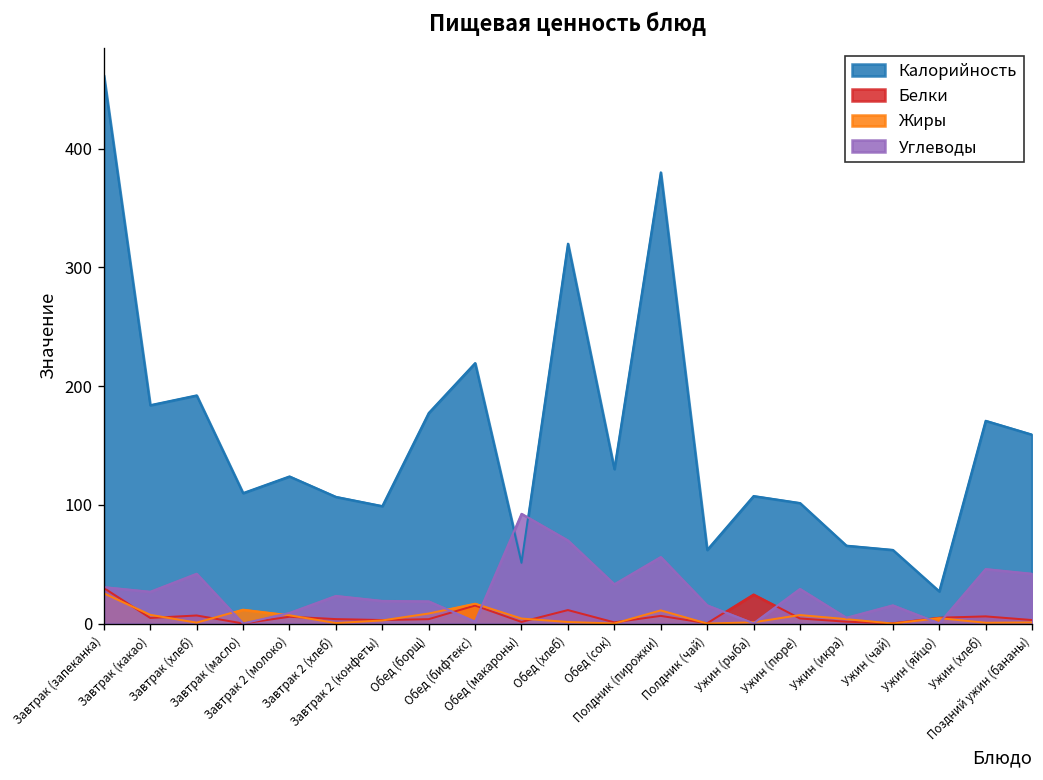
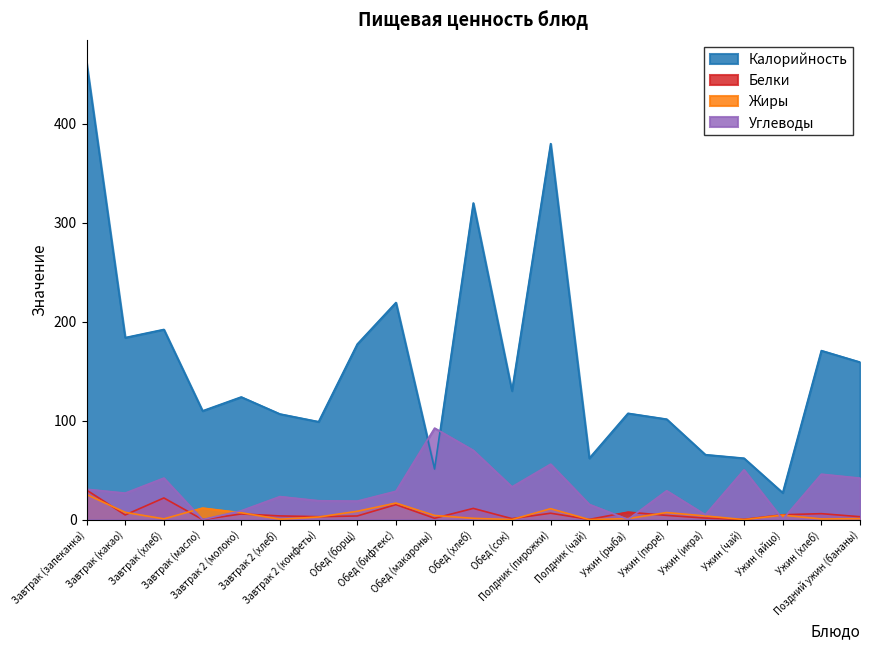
Белки, Завтрак (хлеб): 10 -> 20
Углеводы, Обед (бифтекс): 0 -> 30
Белки, Ужин (рыба): 20 -> 10
Углеводы, Ужин (чай): 20 -> 50
